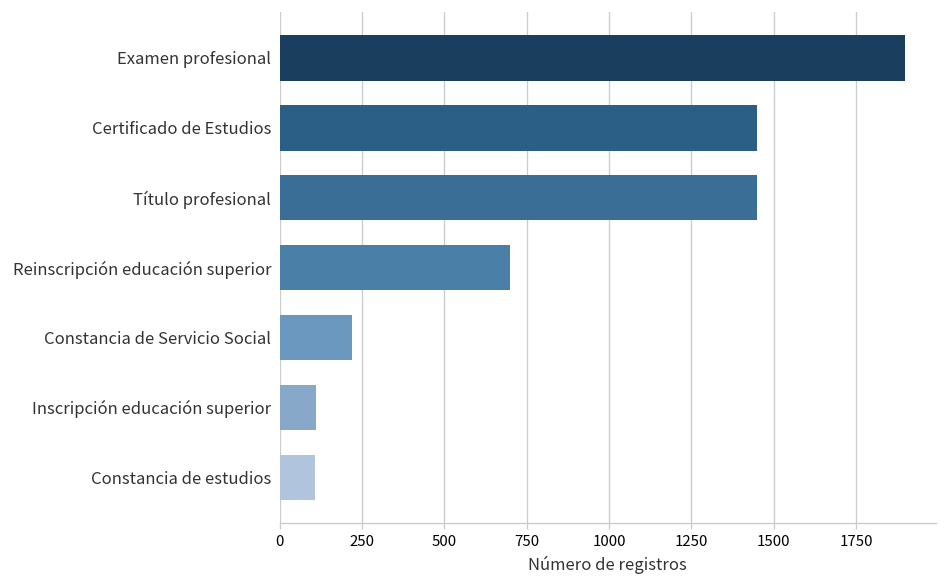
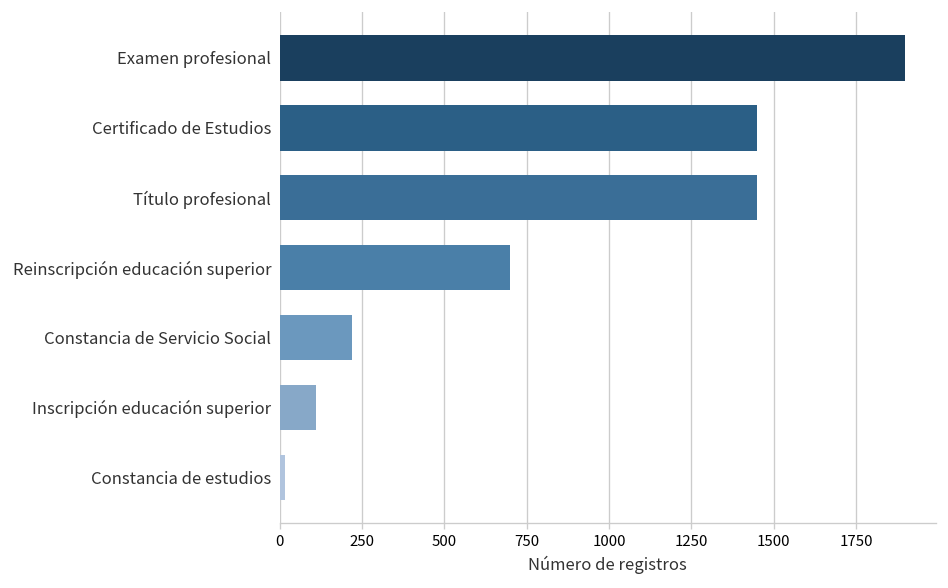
Constancia de estudios: 110 -> 20
